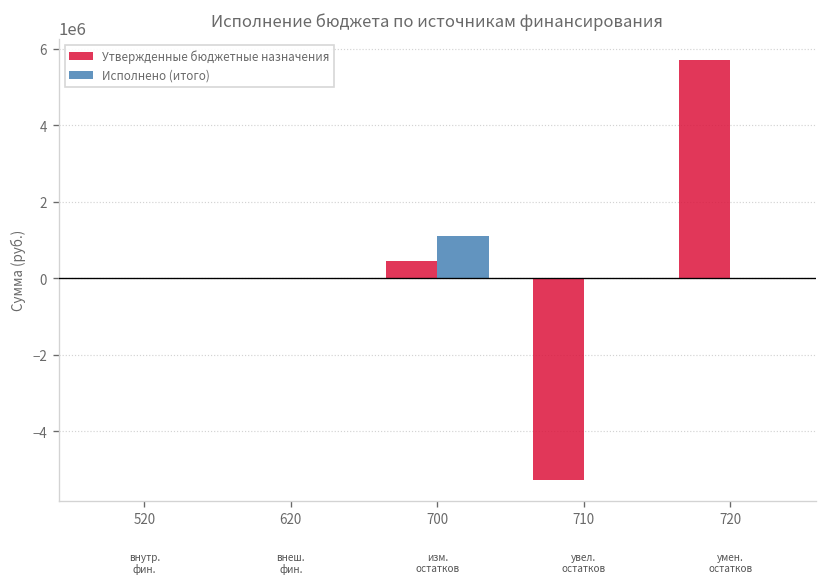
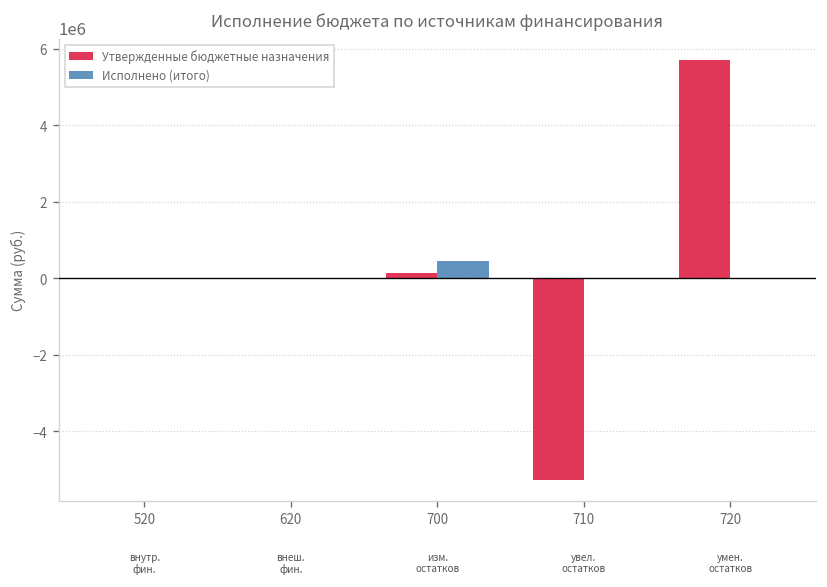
Утвержденные бюджетные назначения, 700: 400000 -> 100000
Исполнено (итого), 700: 1100000 -> 400000
